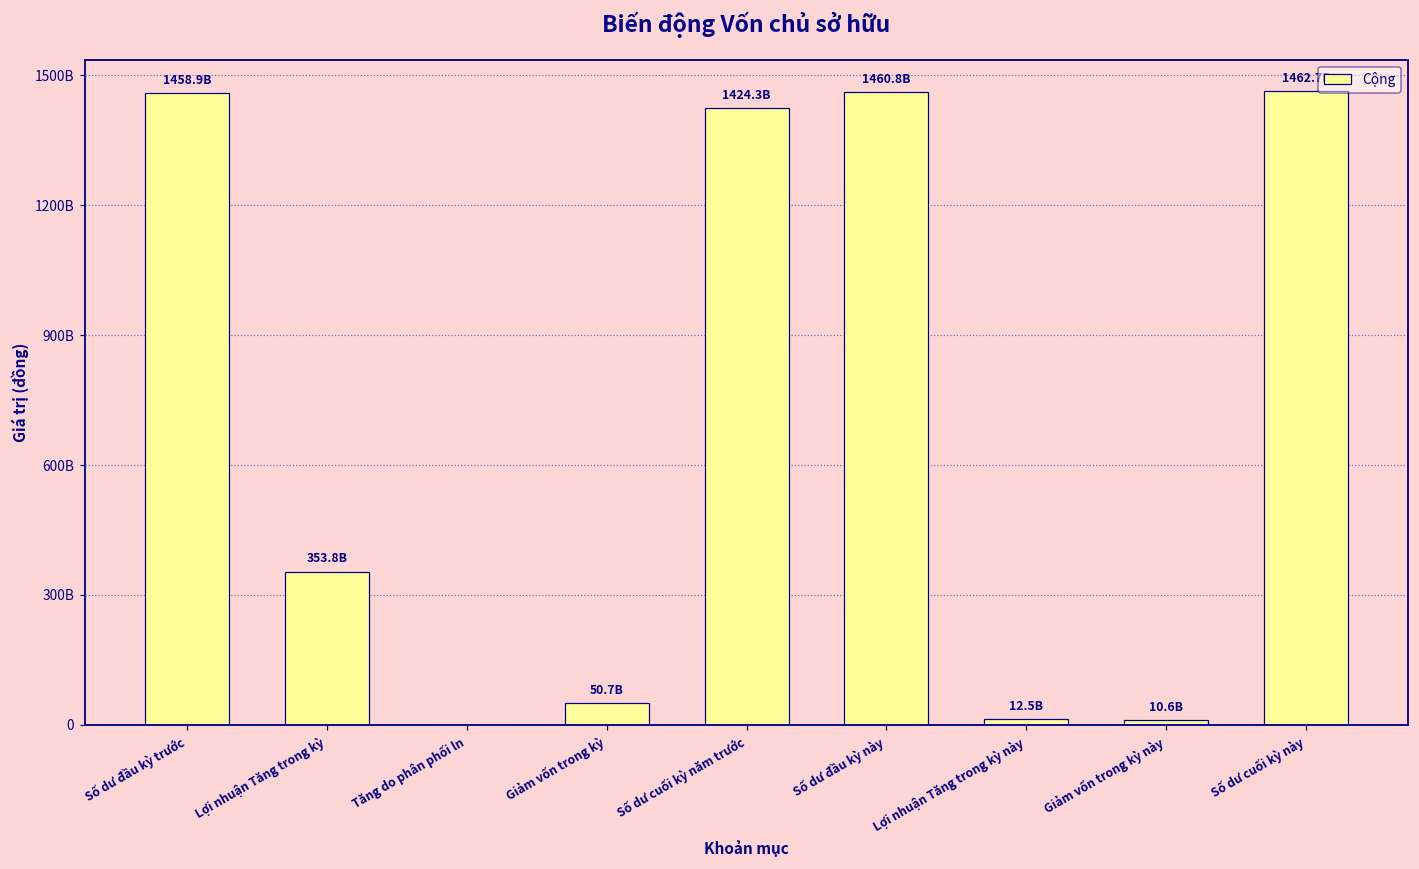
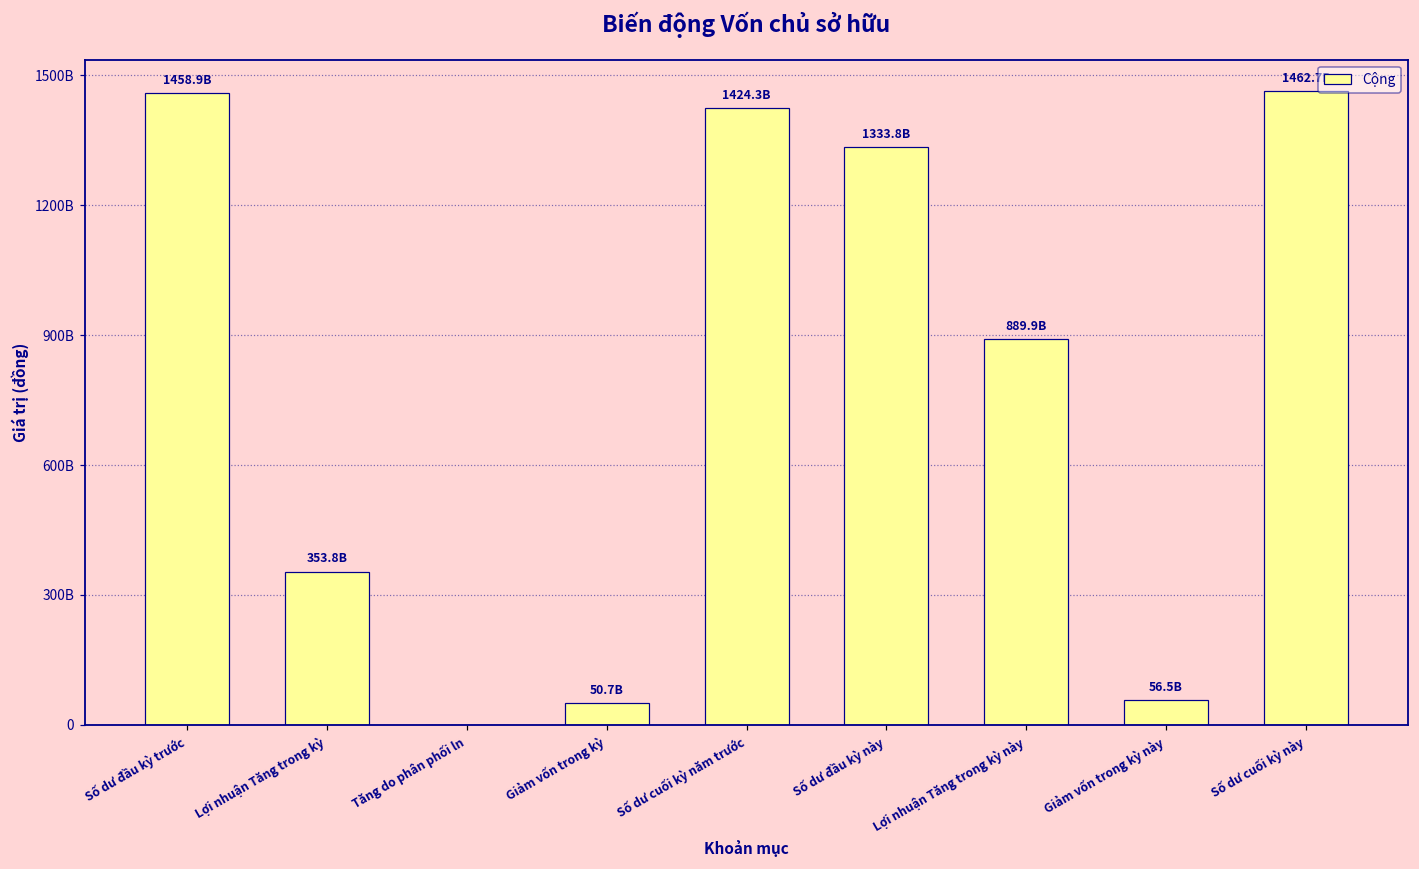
Số dư đầu kỳ này: 1460.8B -> 1333.8B
Lợi nhuận Tăng trong kỳ này: 12.5B -> 889.9B
Giảm vốn trong kỳ này: 10.6B -> 56.5B
